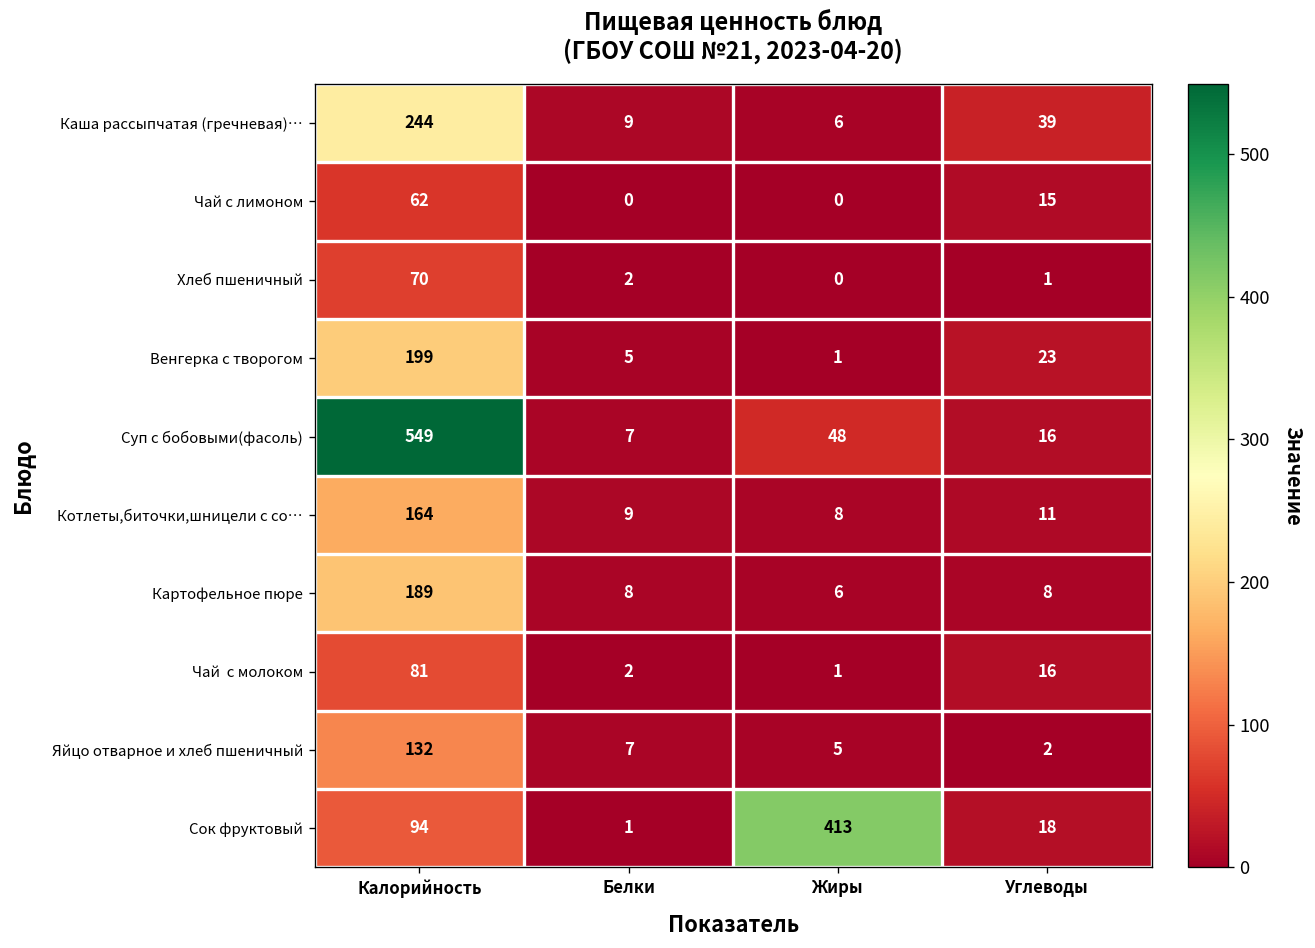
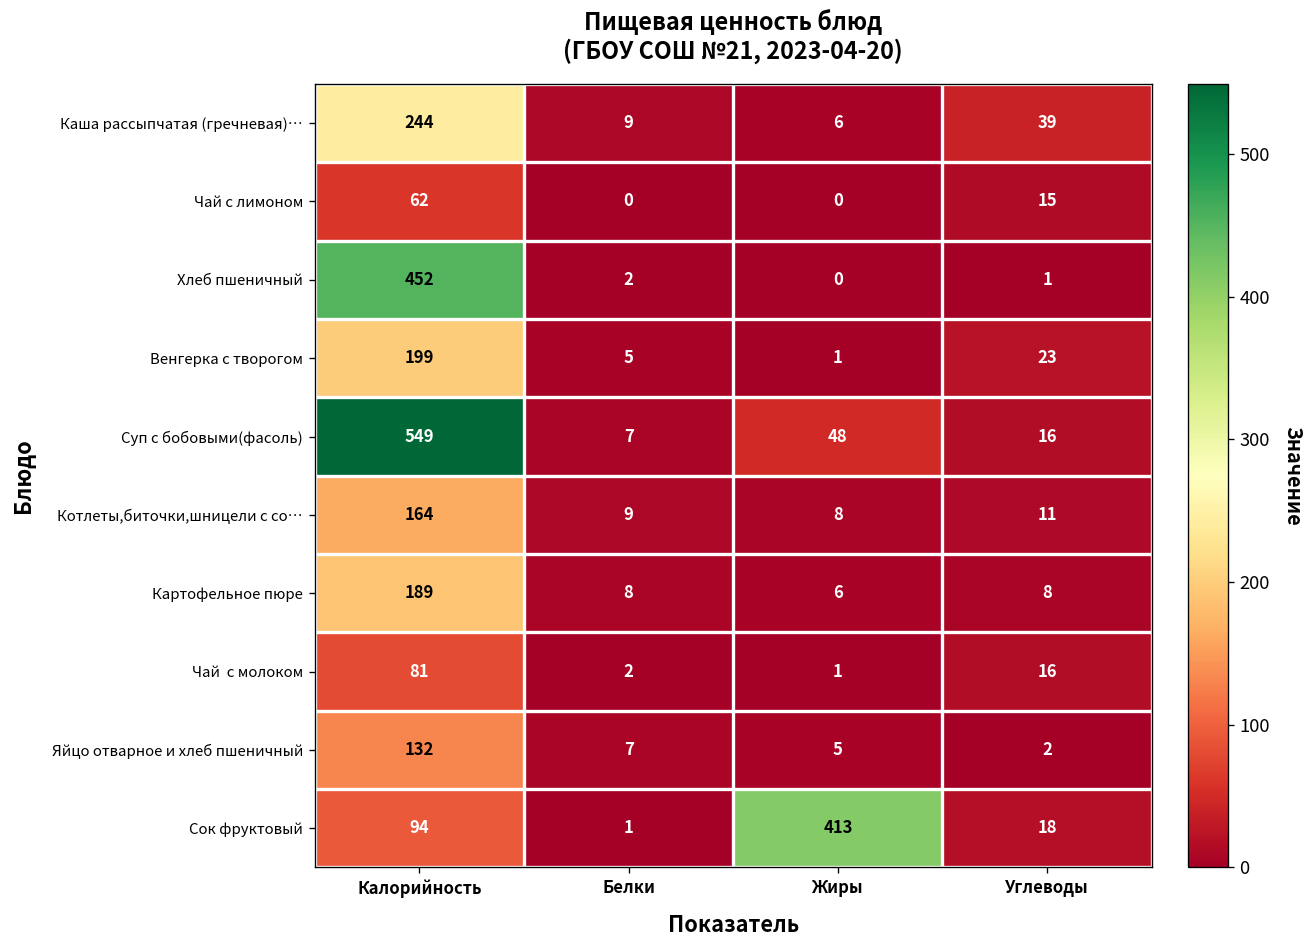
Хлеб пшеничный, Калорийность: 70 -> 452
